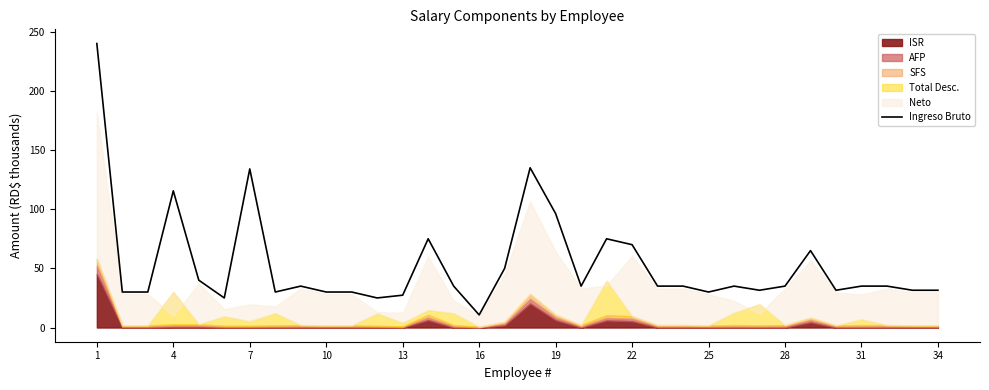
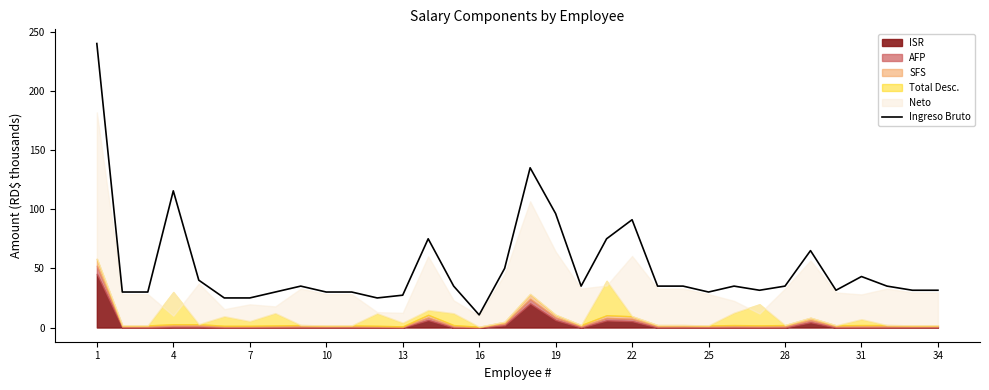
Ingreso Bruto, 7: 134 -> 25
Ingreso Bruto, 22: 70 -> 91
Ingreso Bruto, 31: 35 -> 43
